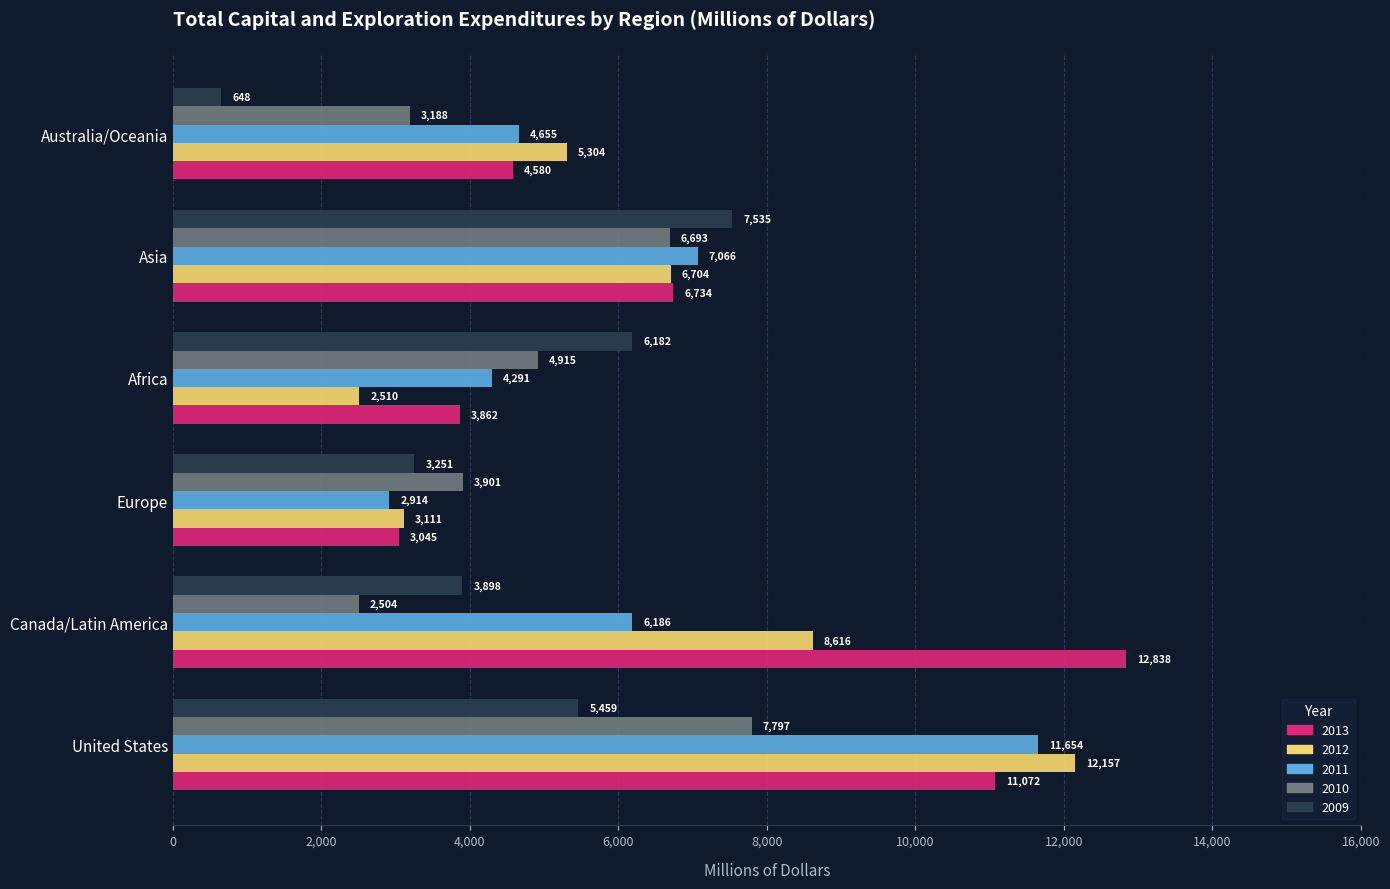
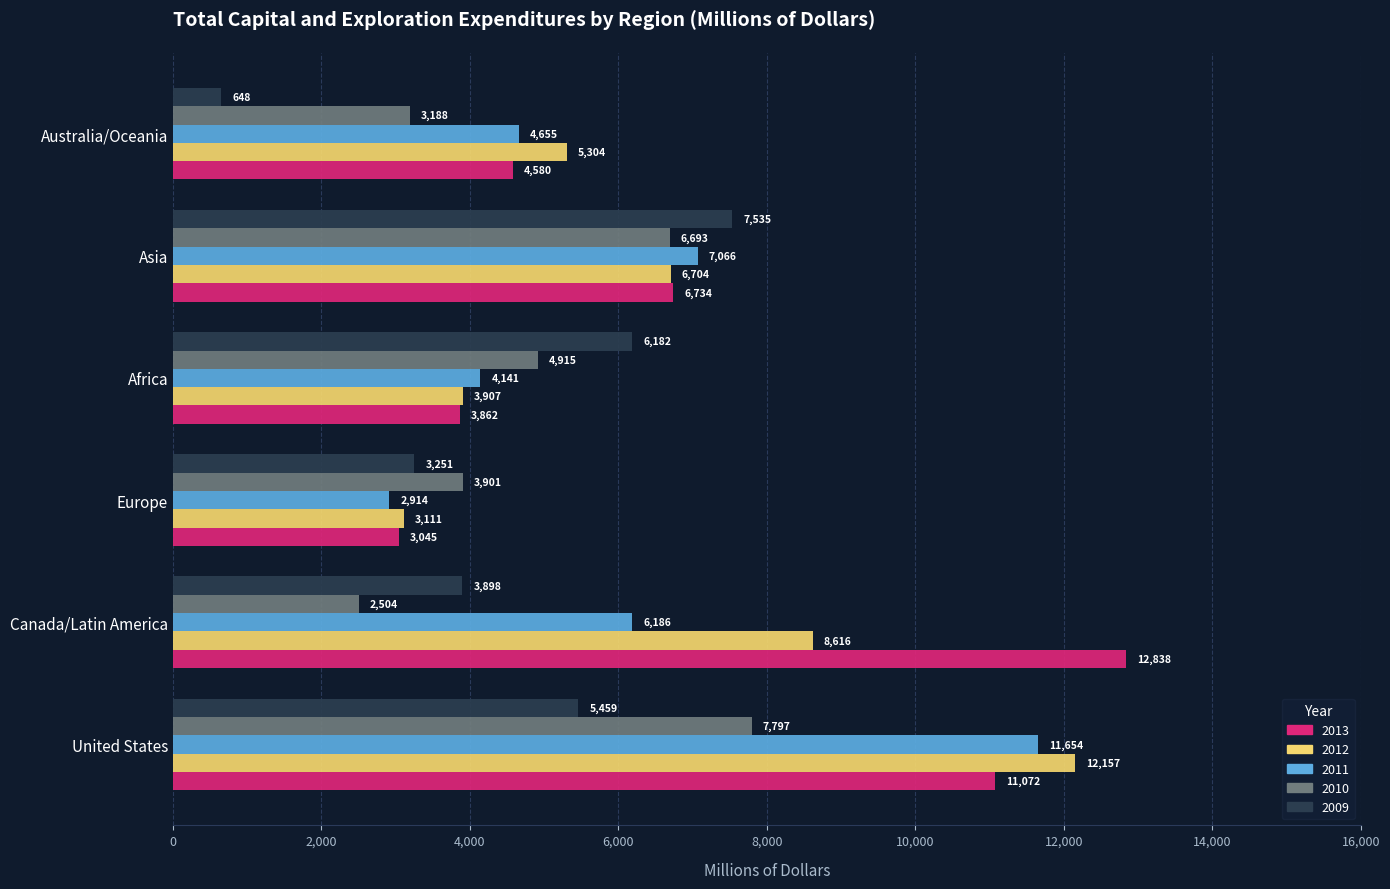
2011, Africa: 4,291 -> 4,141
2012, Africa: 2,510 -> 3,907
